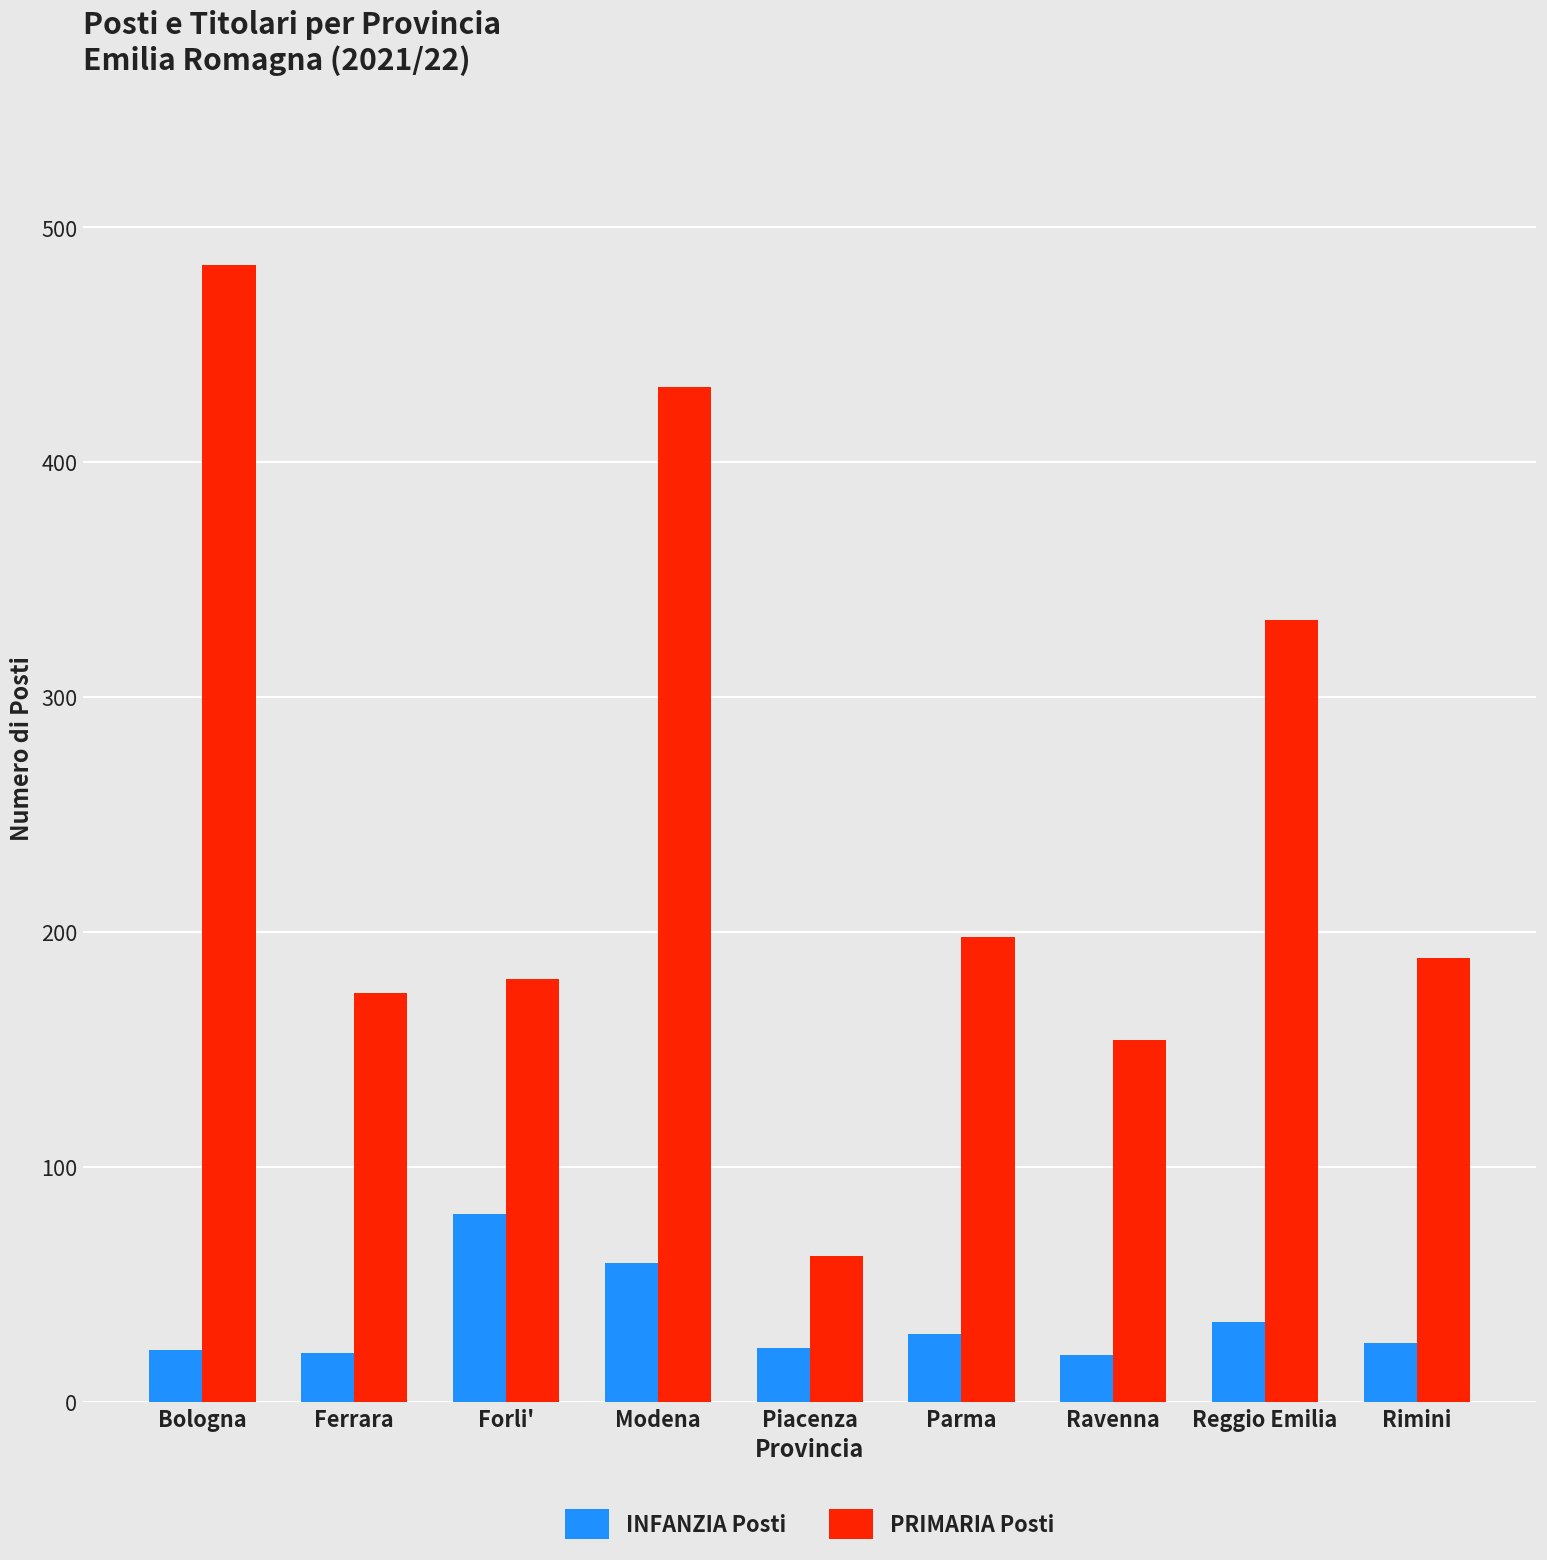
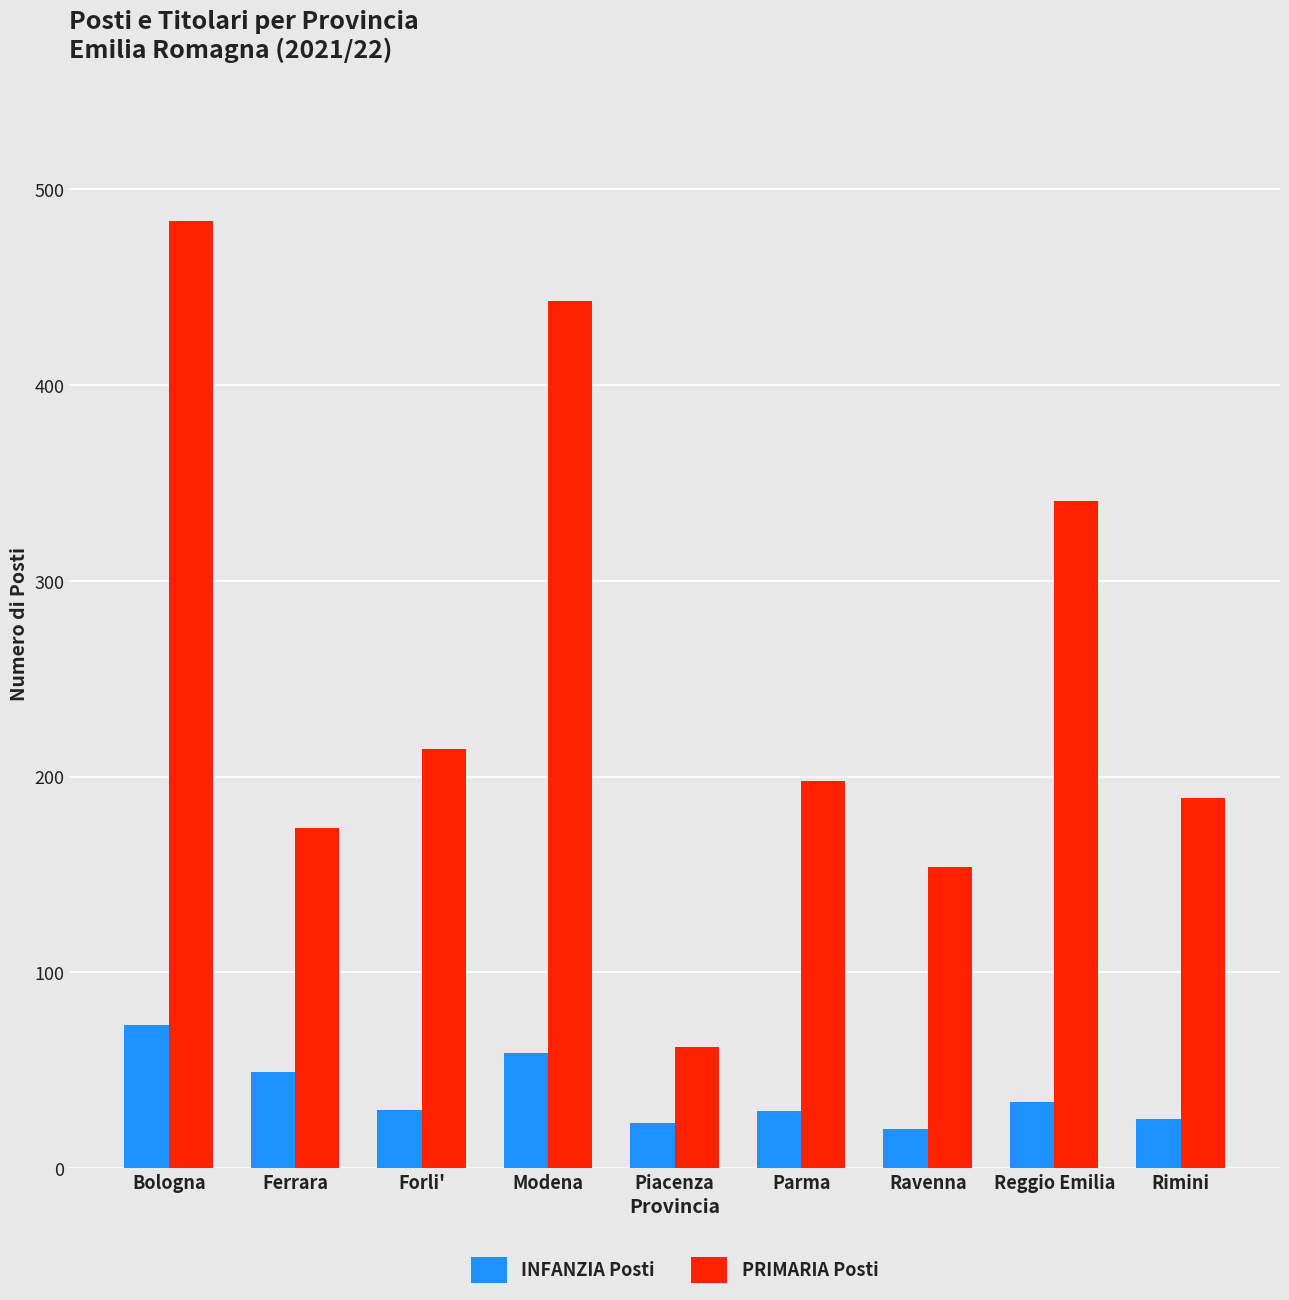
INFANZIA Posti, Bologna: 22 -> 73
INFANZIA Posti, Ferrara: 21 -> 49
INFANZIA Posti, Forli': 80 -> 30
PRIMARIA Posti, Forli': 180 -> 214
PRIMARIA Posti, Modena: 432 -> 443
PRIMARIA Posti, Reggio Emilia: 333 -> 341
